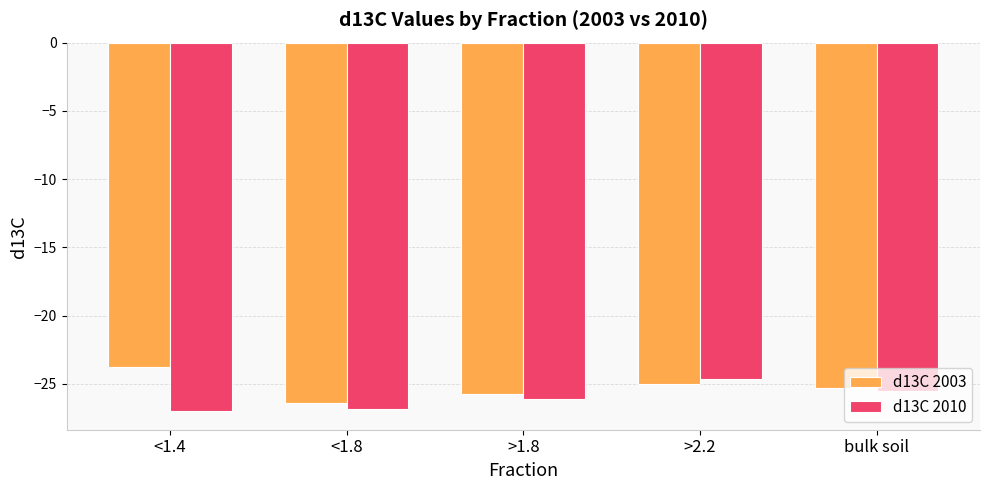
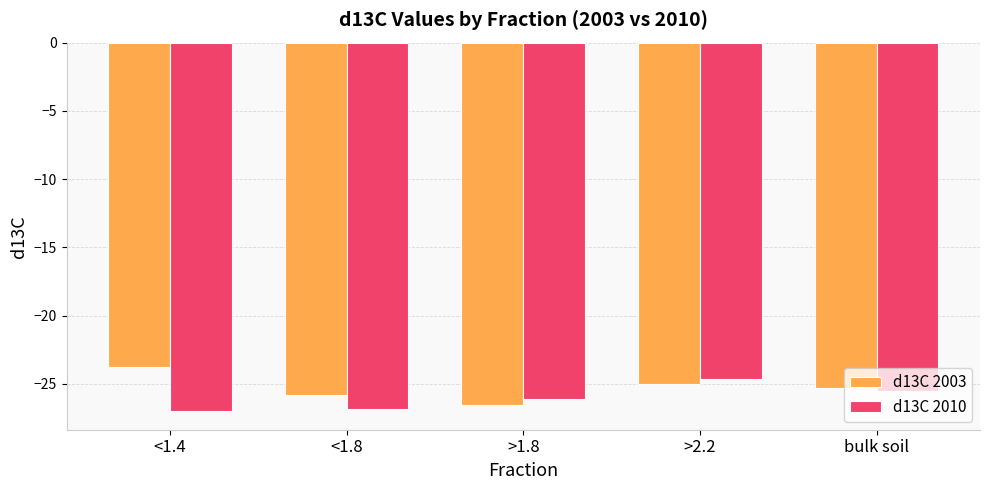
d13C 2003, <1.8: -26.4 -> -25.8
d13C 2003, >1.8: -25.8 -> -26.6
